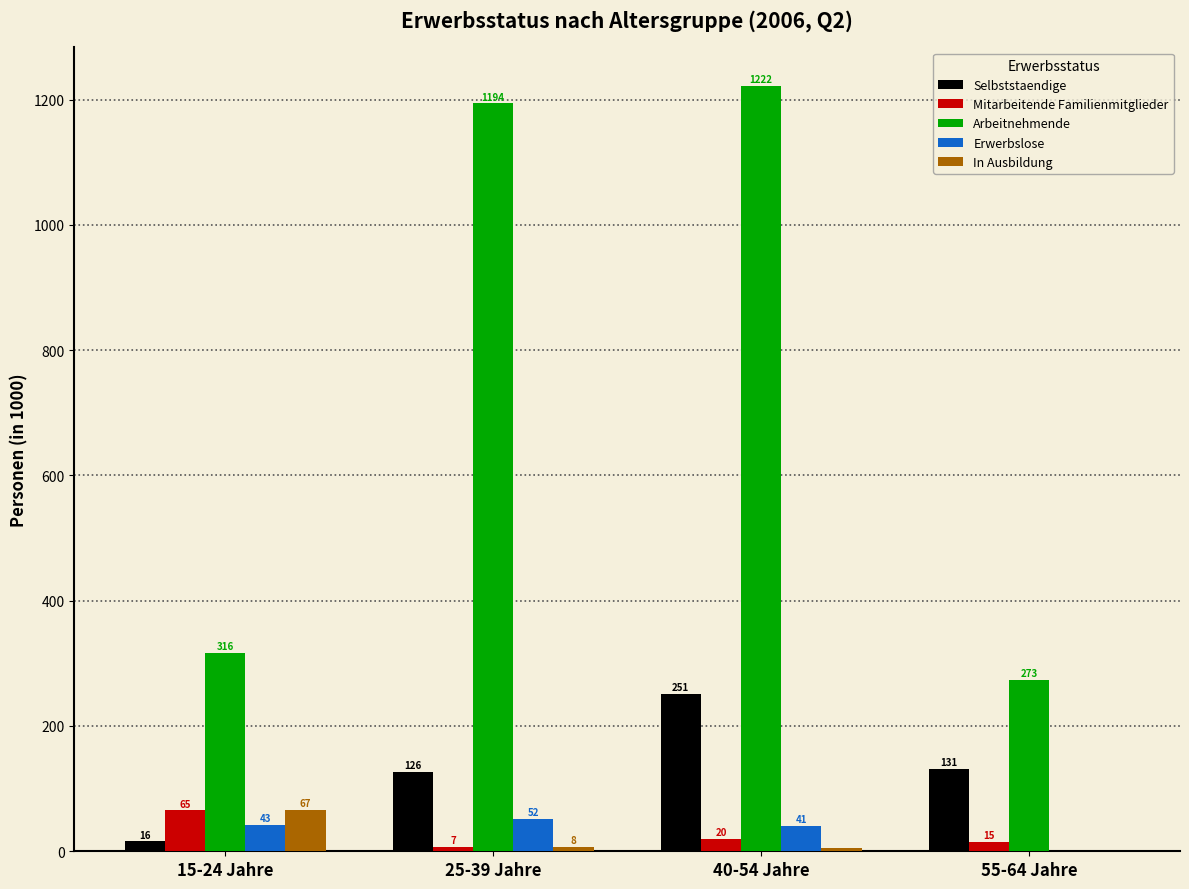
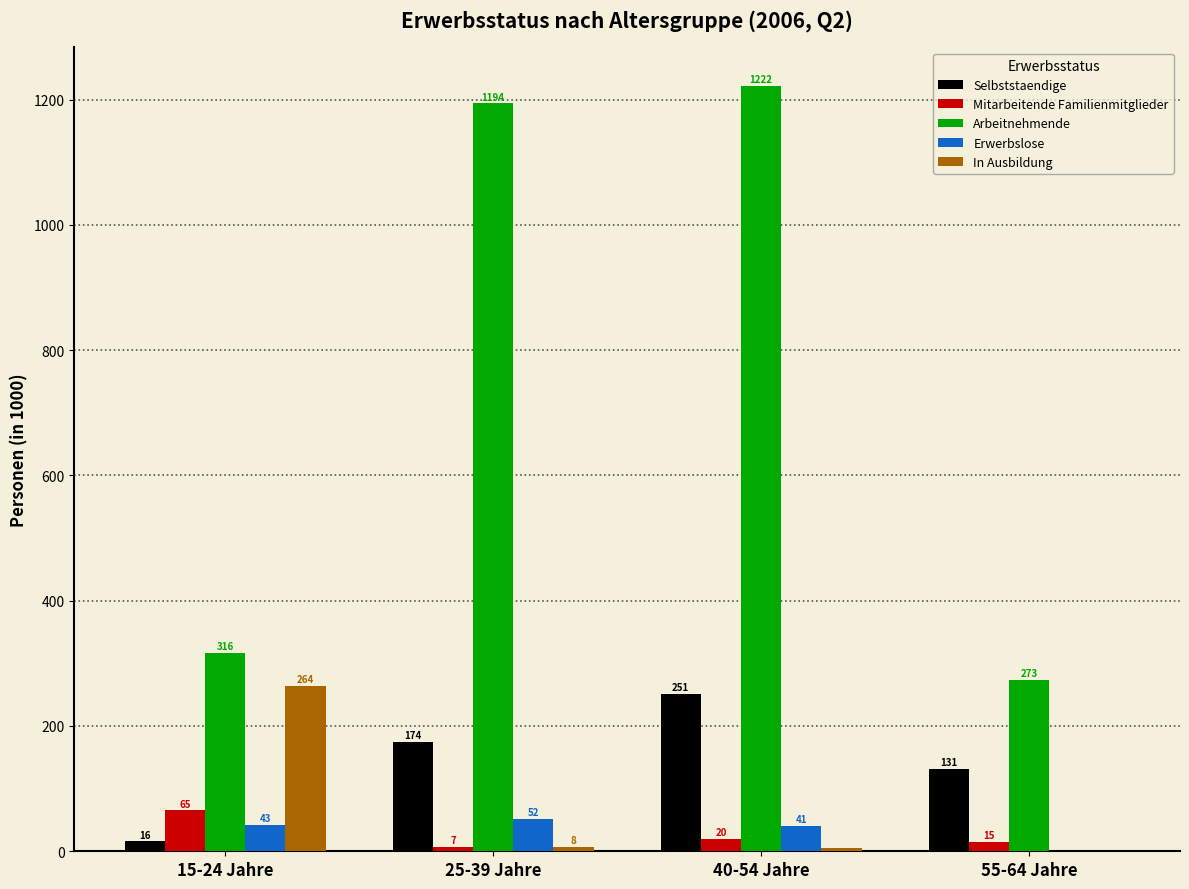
In Ausbildung, 15-24 Jahre: 67 -> 264
Selbststaendige, 25-39 Jahre: 126 -> 174
